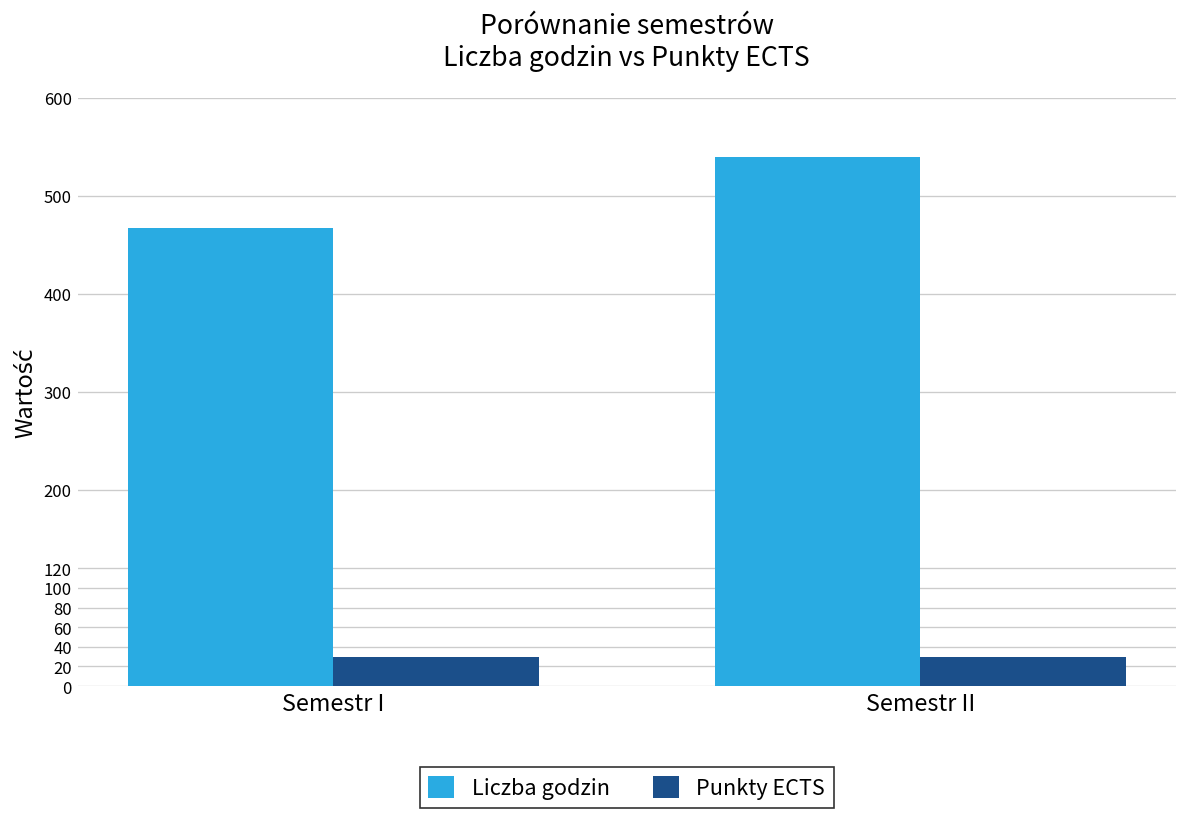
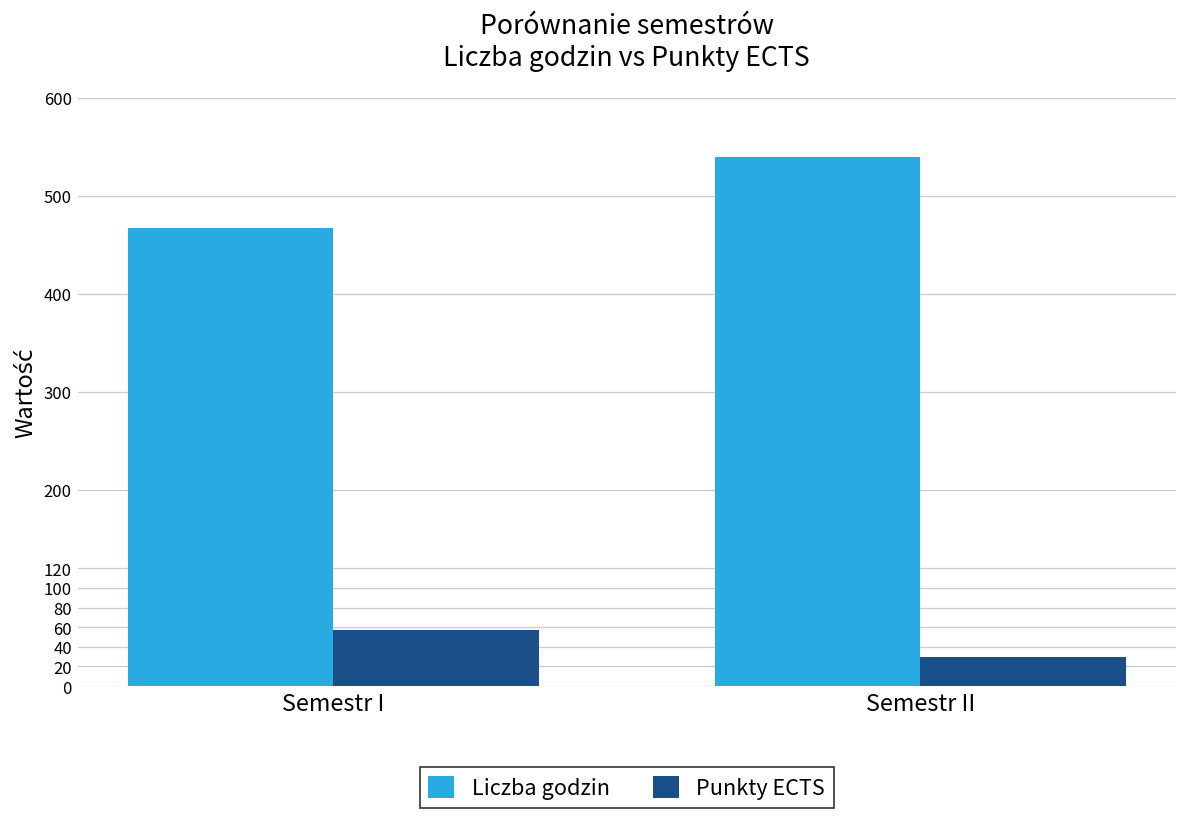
Punkty ECTS, Semestr I: 30 -> 60
